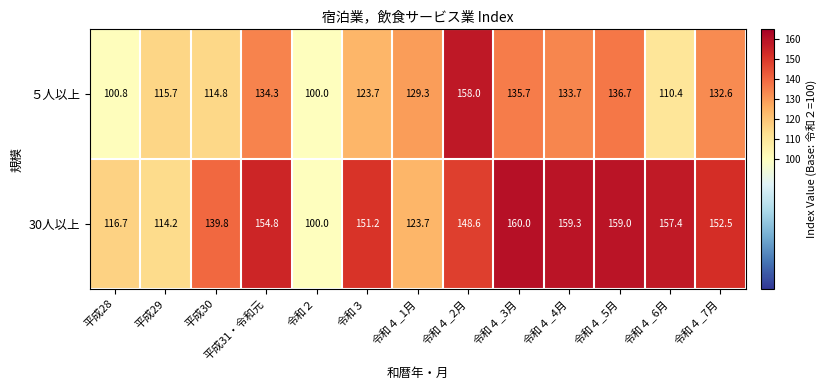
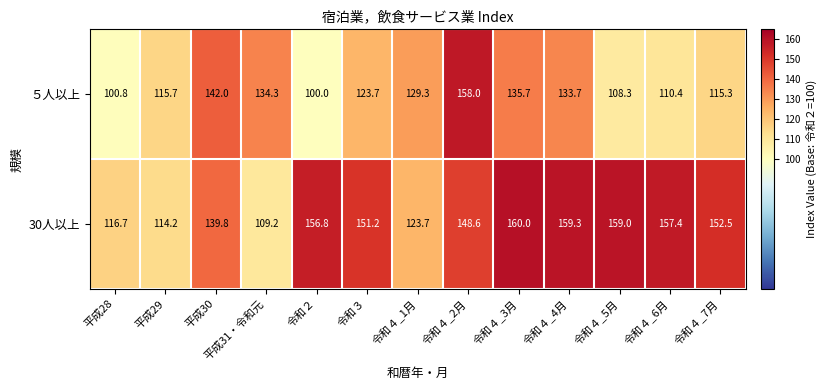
５人以上, 平成30: 114.8 -> 142.0
５人以上, 令和４_5月: 136.7 -> 108.3
５人以上, 令和４_7月: 132.6 -> 115.3
30人以上, 平成31・令和元: 154.8 -> 109.2
30人以上, 令和２: 100.0 -> 156.8
